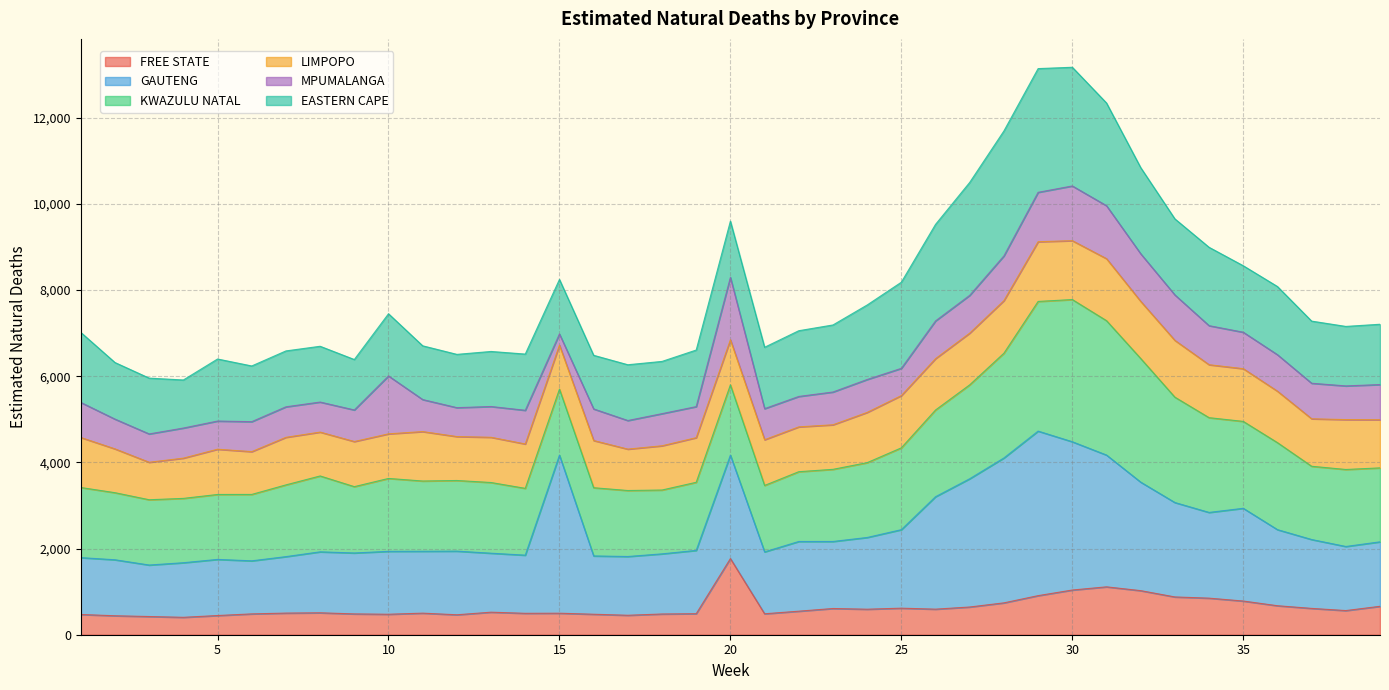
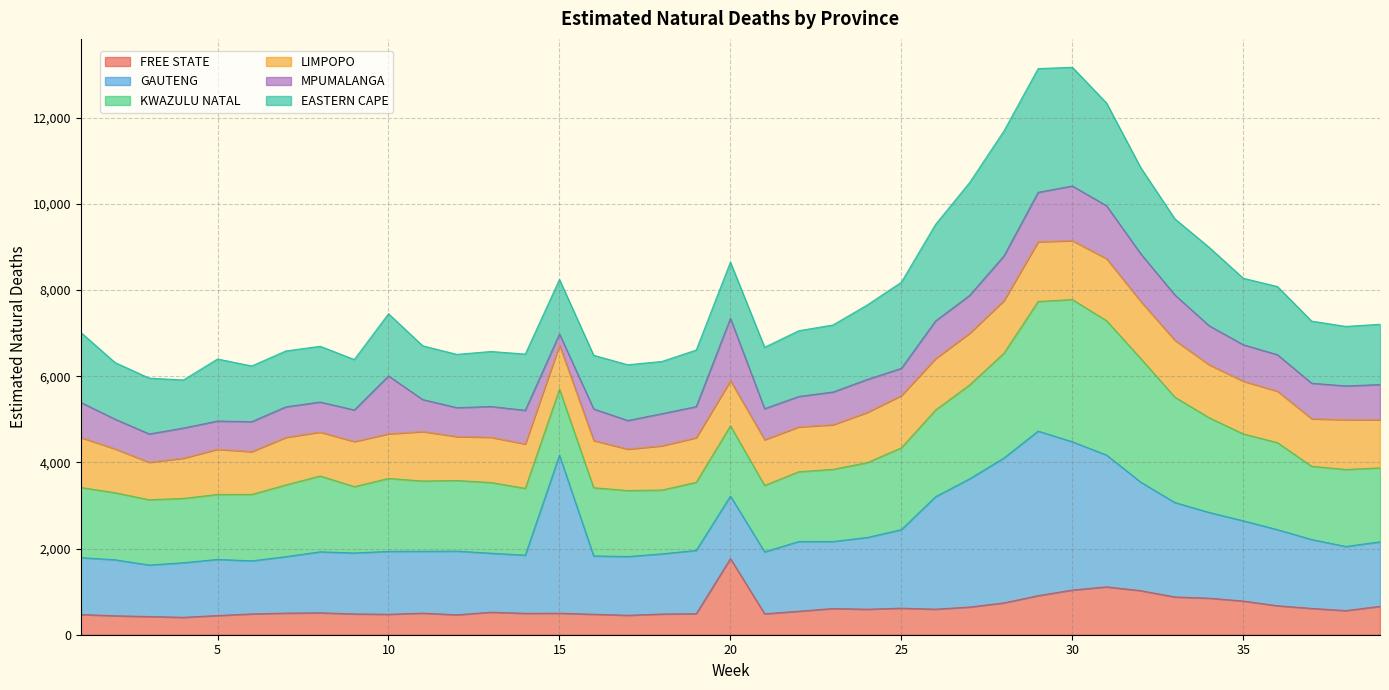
GAUTENG, 20: 2,400 -> 1,500
GAUTENG, 35: 2,200 -> 1,900
